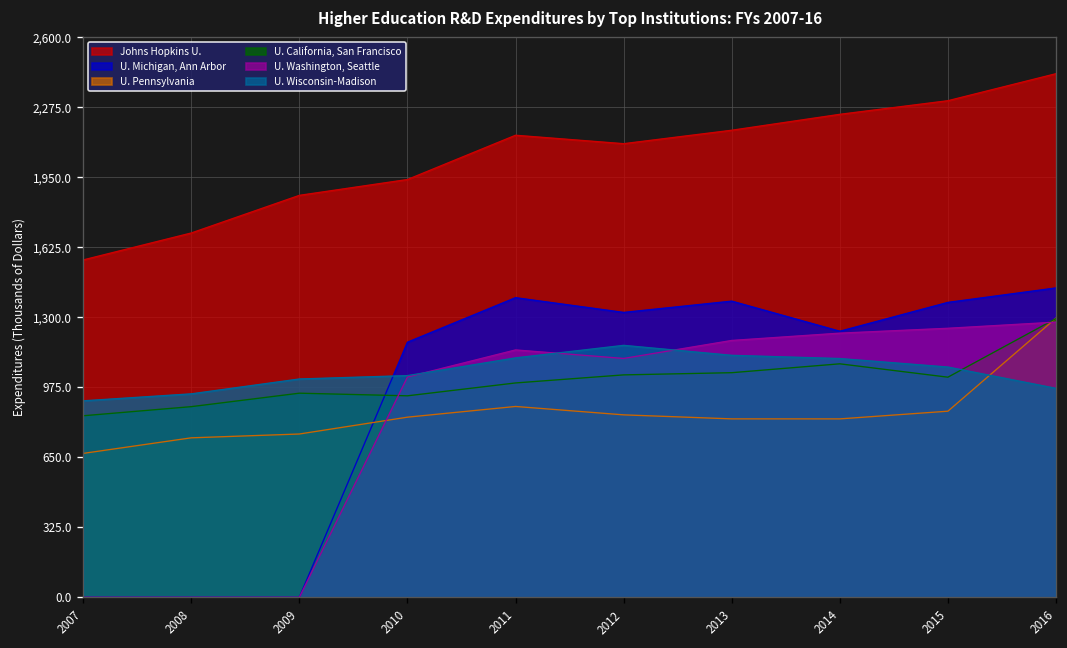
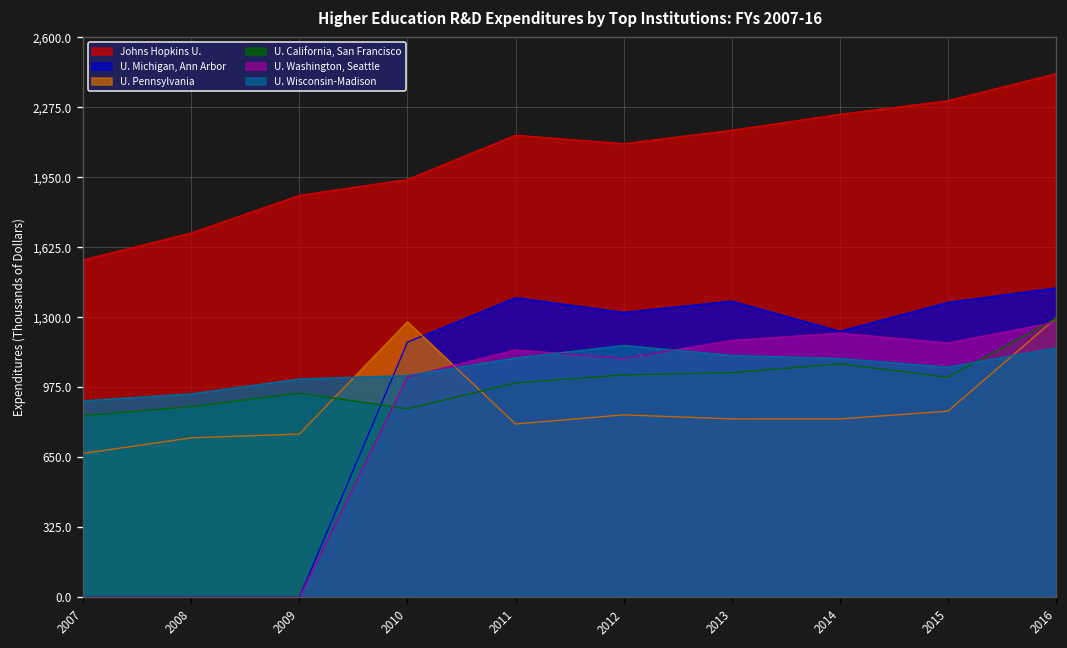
U. Pennsylvania, 2010: 840 -> 1,280
U. California, San Francisco, 2010: 940 -> 880
U. Pennsylvania, 2011: 890 -> 800
U. Washington, Seattle, 2015: 1,250 -> 1,180
U. Wisconsin-Madison, 2016: 970 -> 1,160
